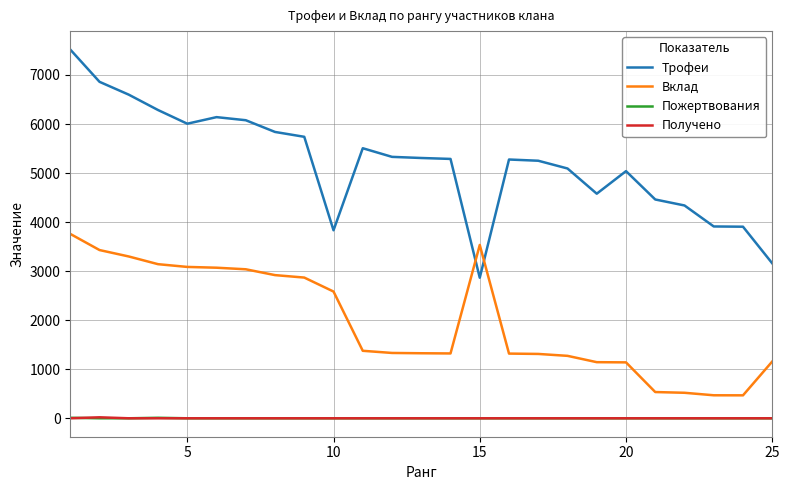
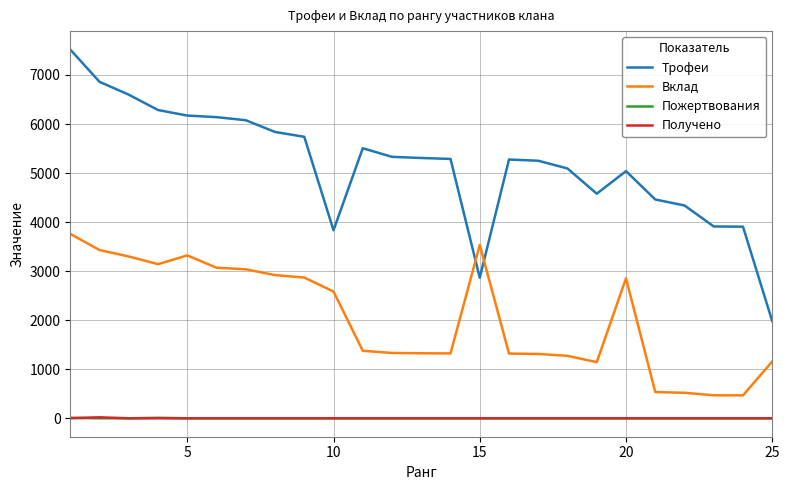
Трофеи, 5: 6000 -> 6200
Вклад, 5: 3100 -> 3300
Вклад, 20: 1100 -> 2900
Трофеи, 25: 3200 -> 2000
